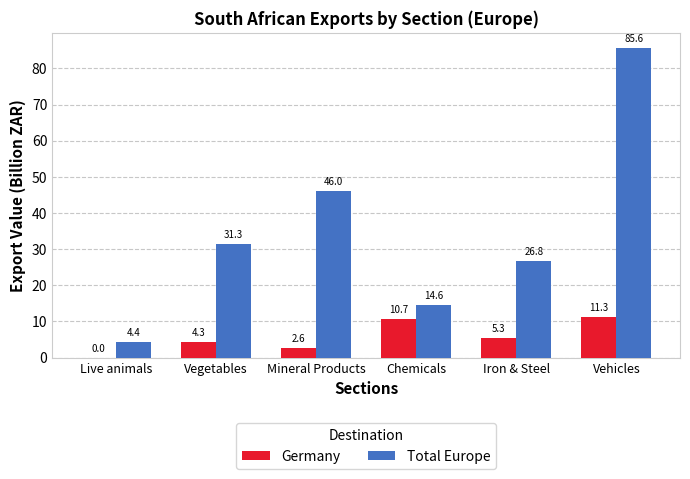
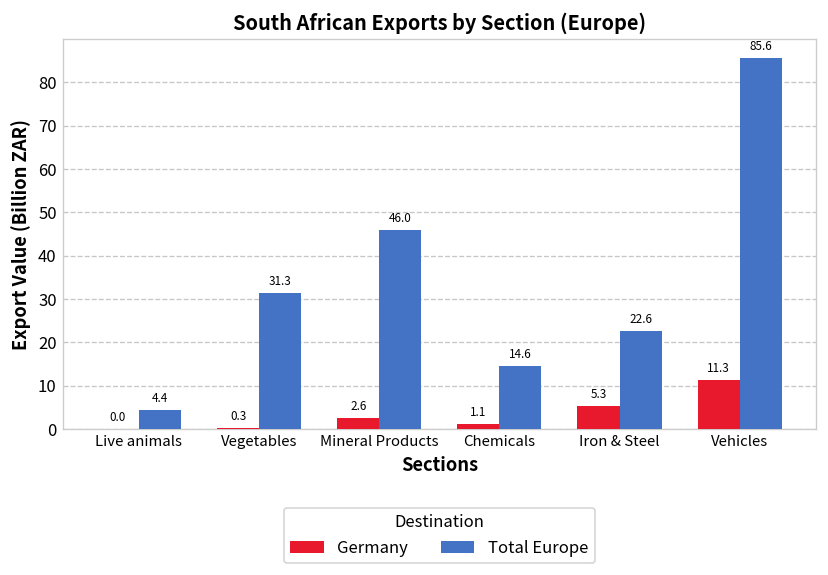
Germany, Vegetables: 4.3 -> 0.3
Germany, Chemicals: 10.7 -> 1.1
Total Europe, Iron & Steel: 26.8 -> 22.6
